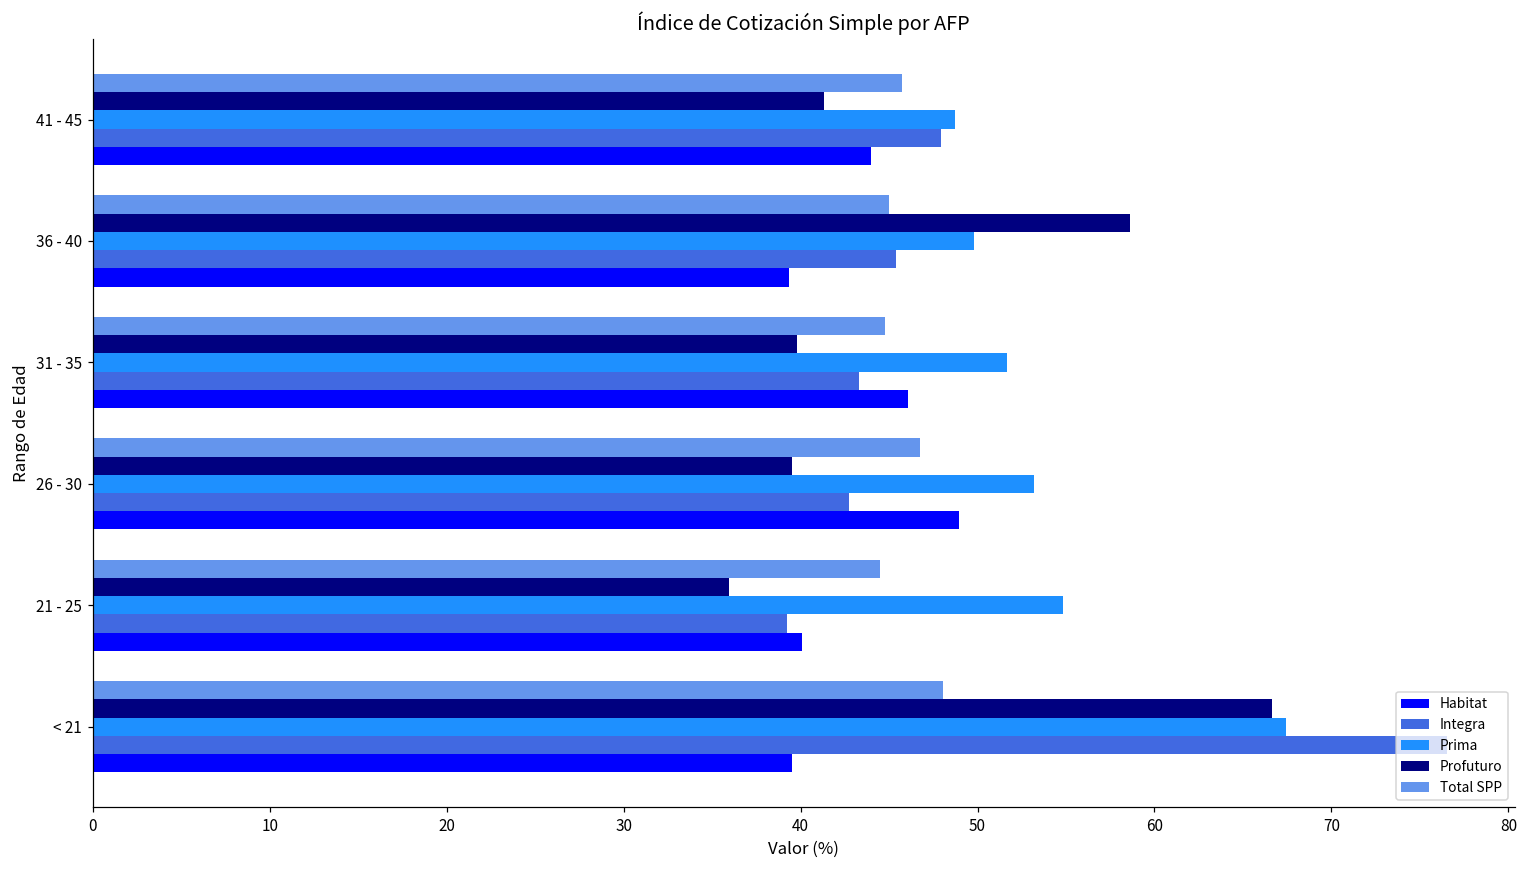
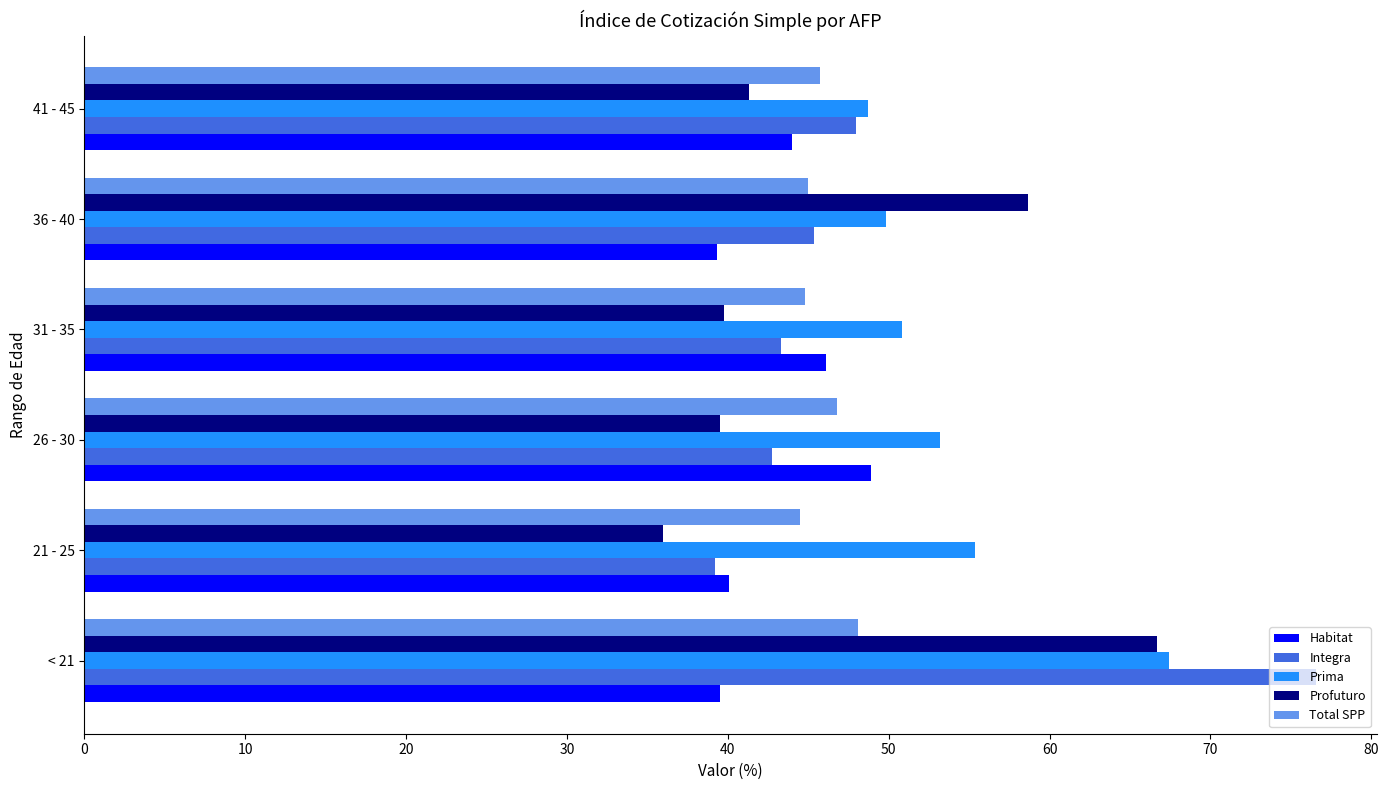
Prima, 31 - 35: 51.6 -> 50.8
Prima, 21 - 25: 54.8 -> 55.4
